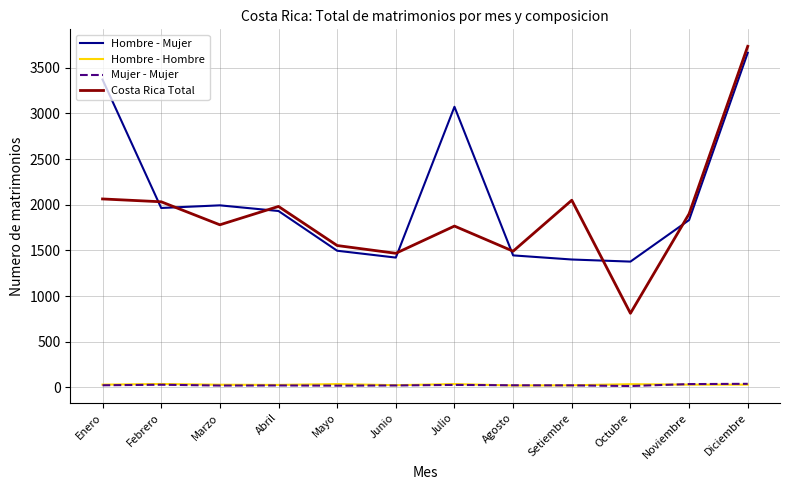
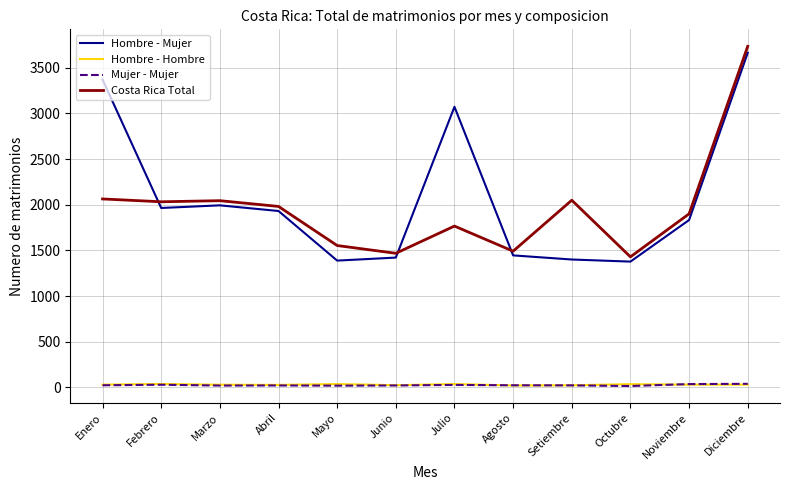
Costa Rica Total, Marzo: 1800 -> 2000
Hombre - Mujer, Mayo: 1500 -> 1400
Costa Rica Total, Octubre: 800 -> 1400
